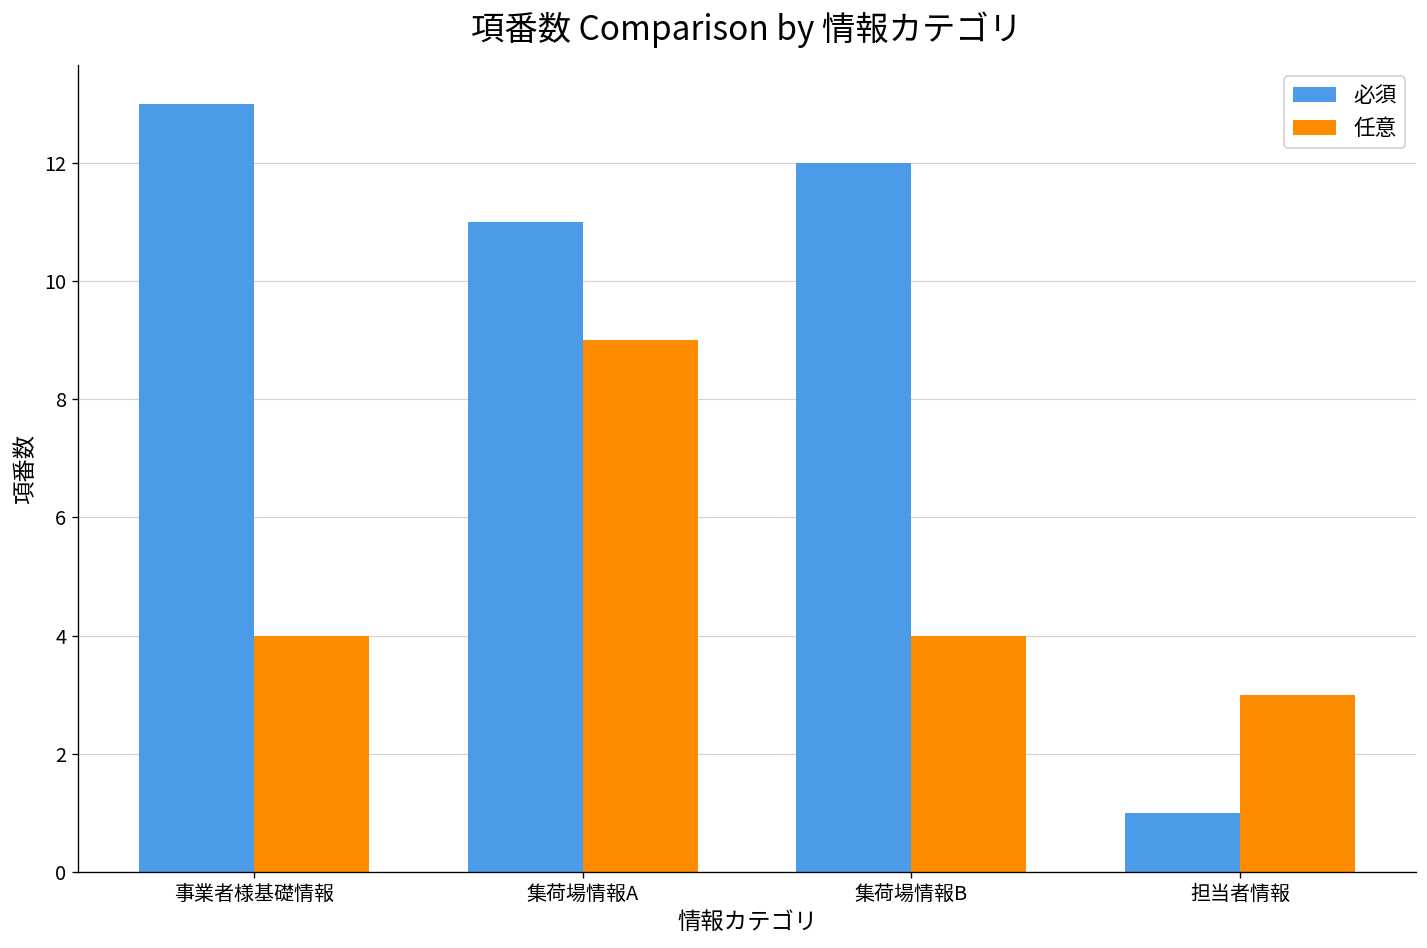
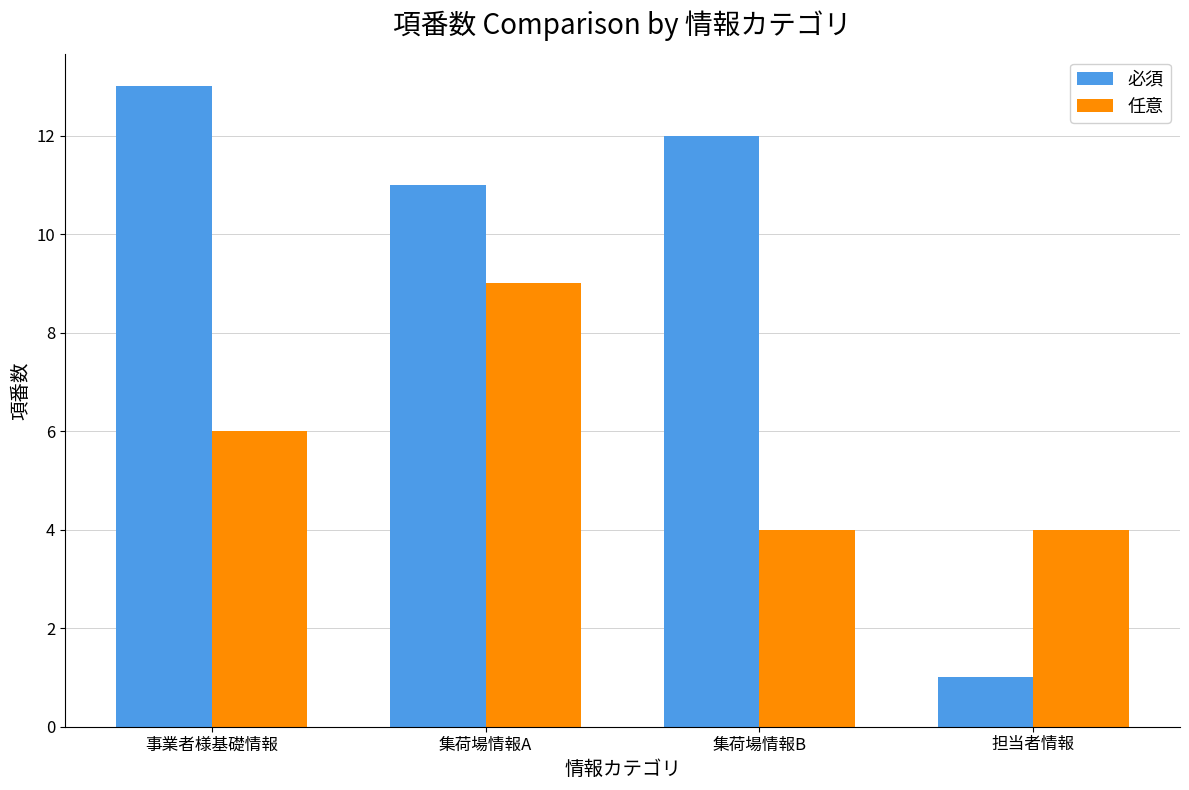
任意, 事業者様基礎情報: 4 -> 6
任意, 担当者情報: 3 -> 4
